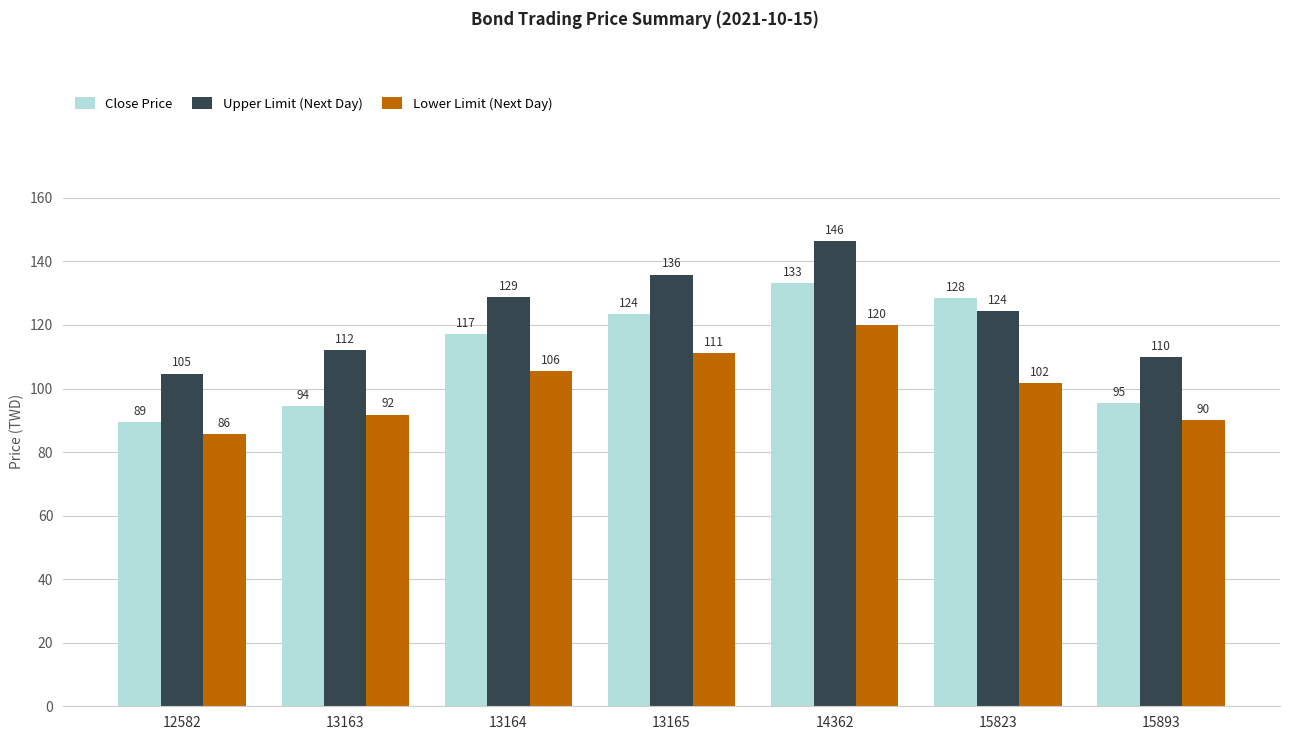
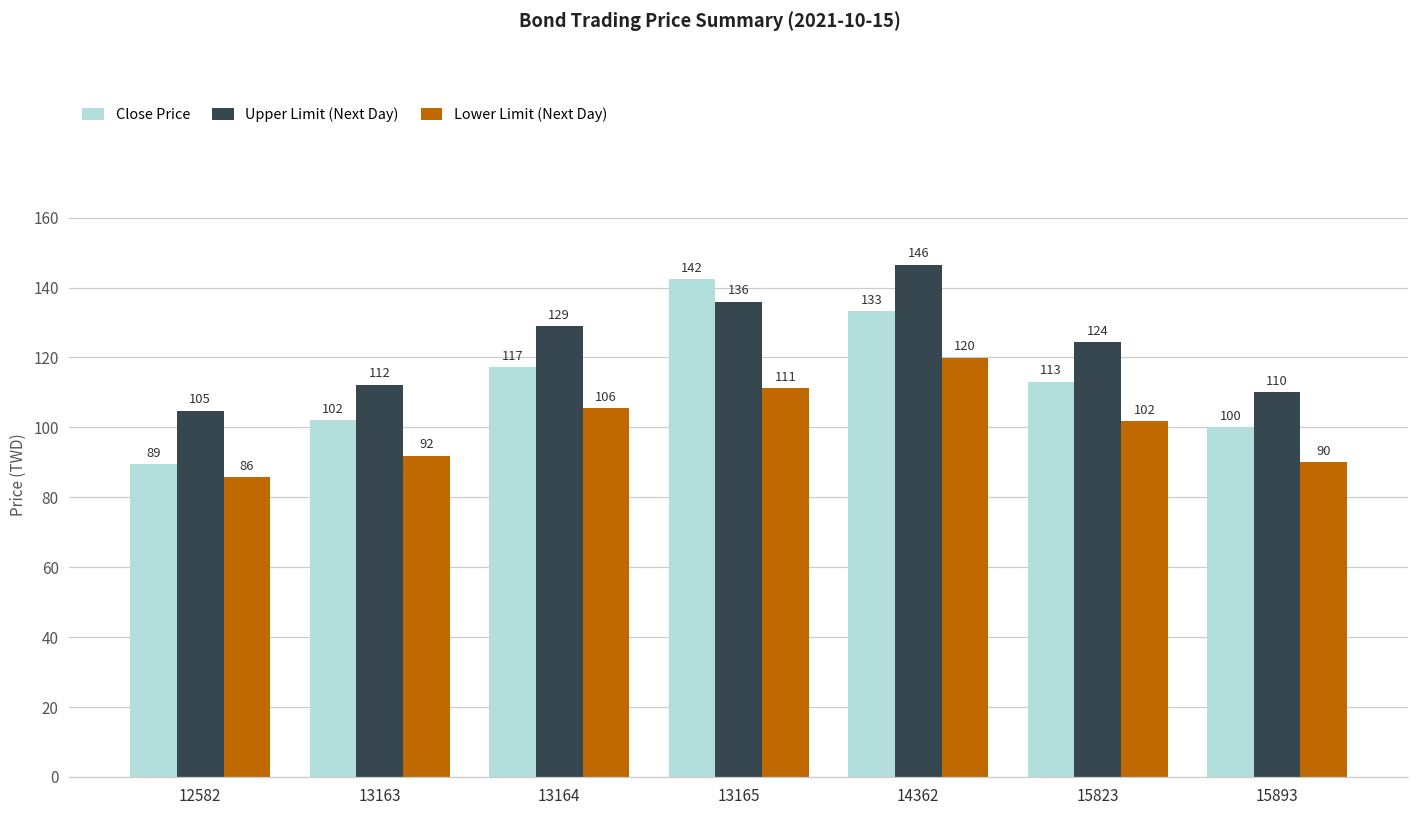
Close Price, 13163: 94 -> 102
Close Price, 13165: 124 -> 142
Close Price, 15823: 128 -> 113
Close Price, 15893: 95 -> 100
